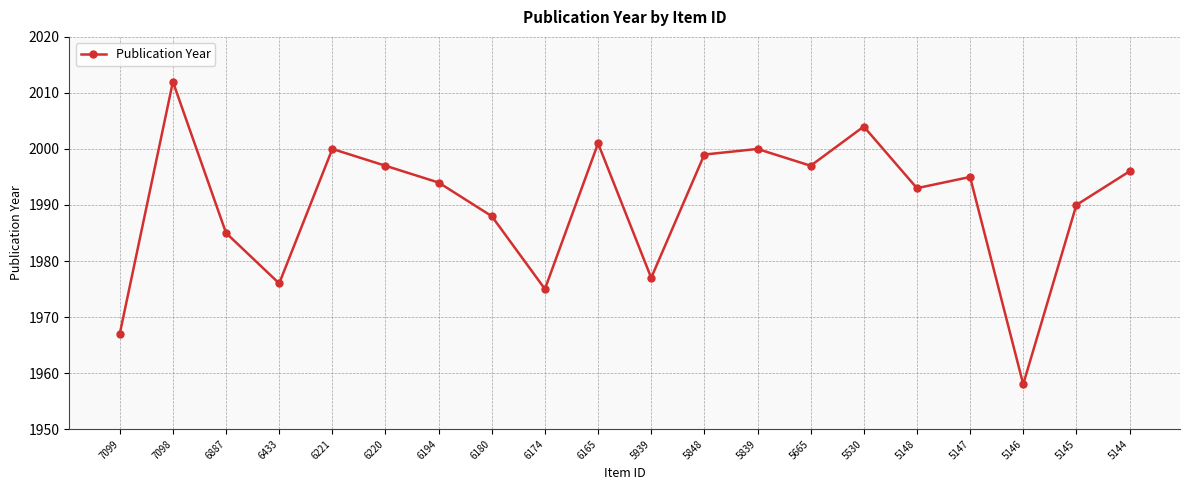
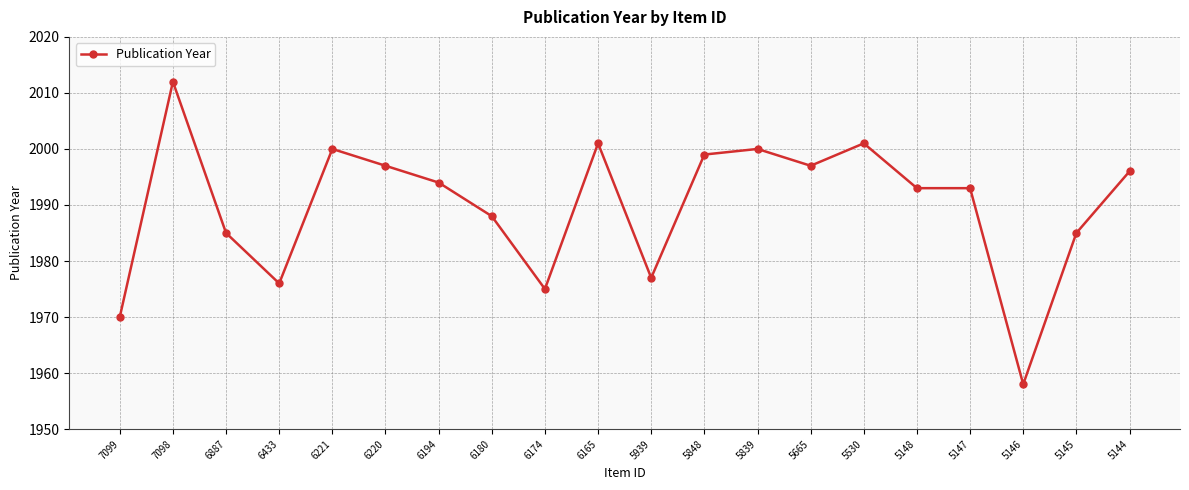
7099: 1967 -> 1970
5530: 2004 -> 2001
5147: 1995 -> 1993
5145: 1990 -> 1985
